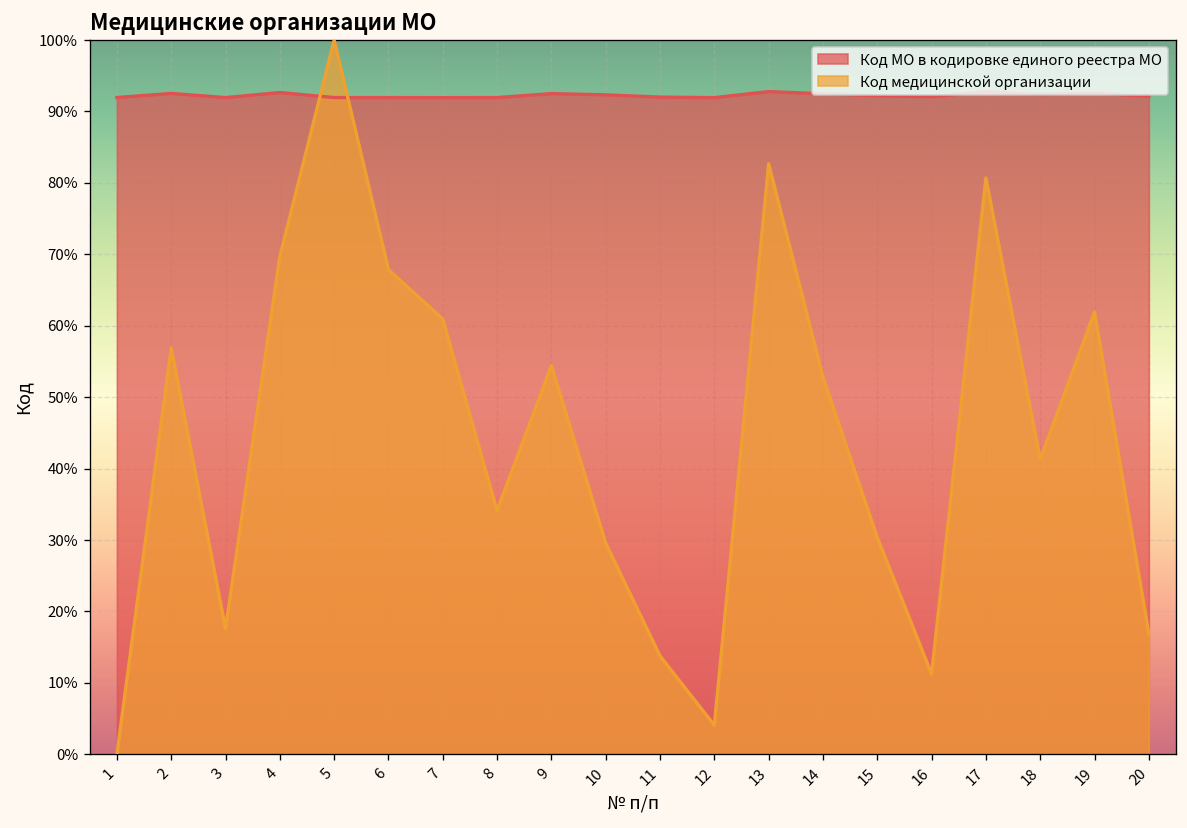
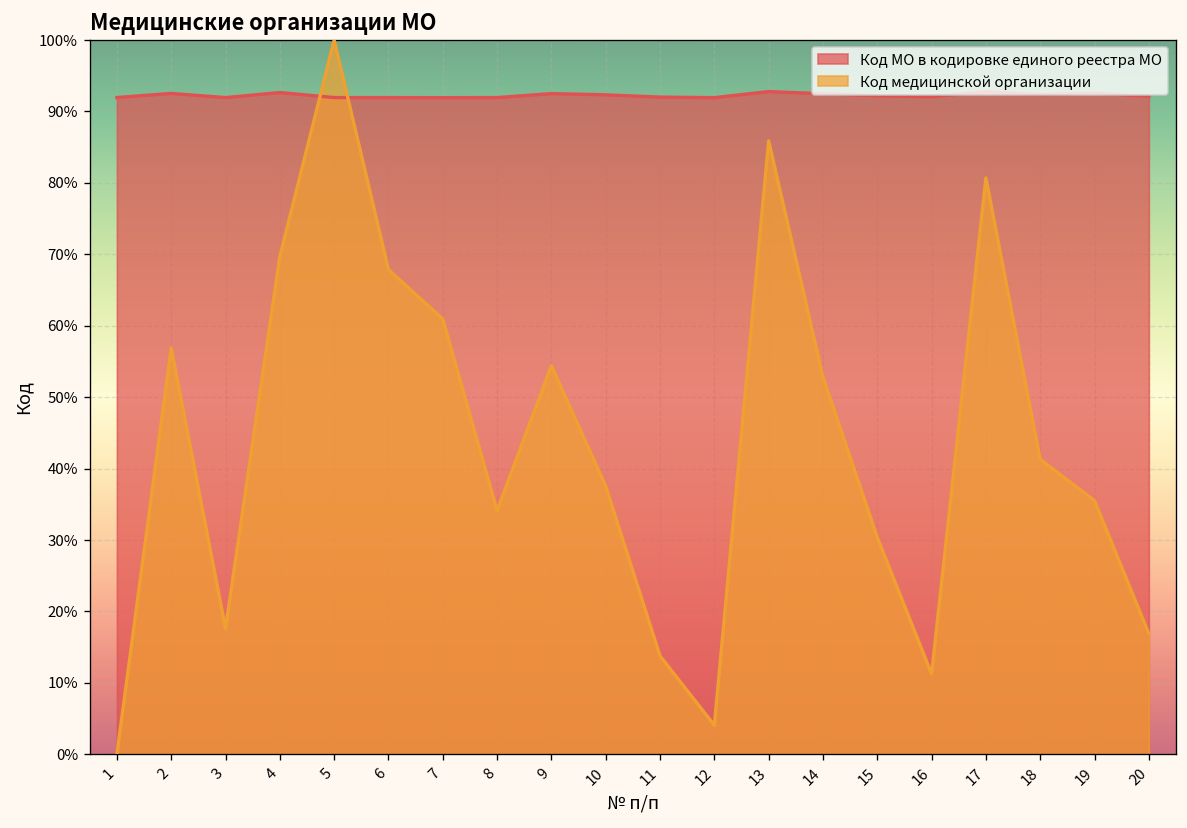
Код медицинской организации, 10: 30% -> 38%
Код медицинской организации, 13: 83% -> 86%
Код медицинской организации, 19: 62% -> 36%
